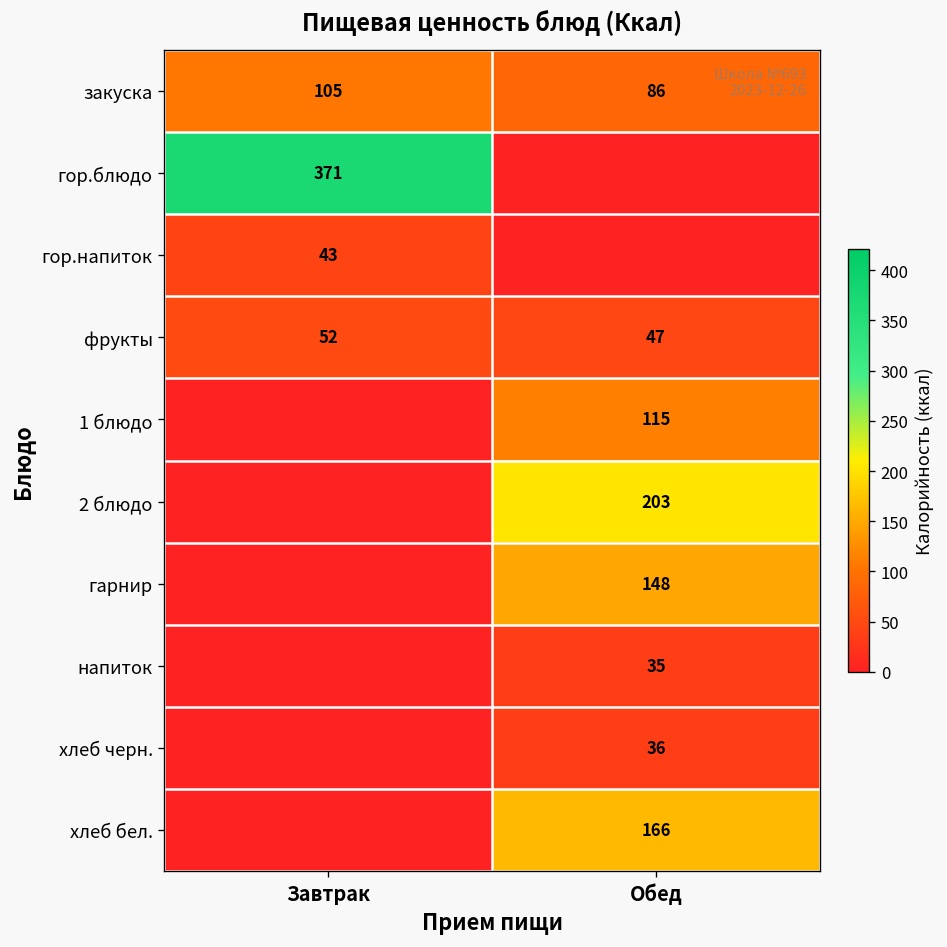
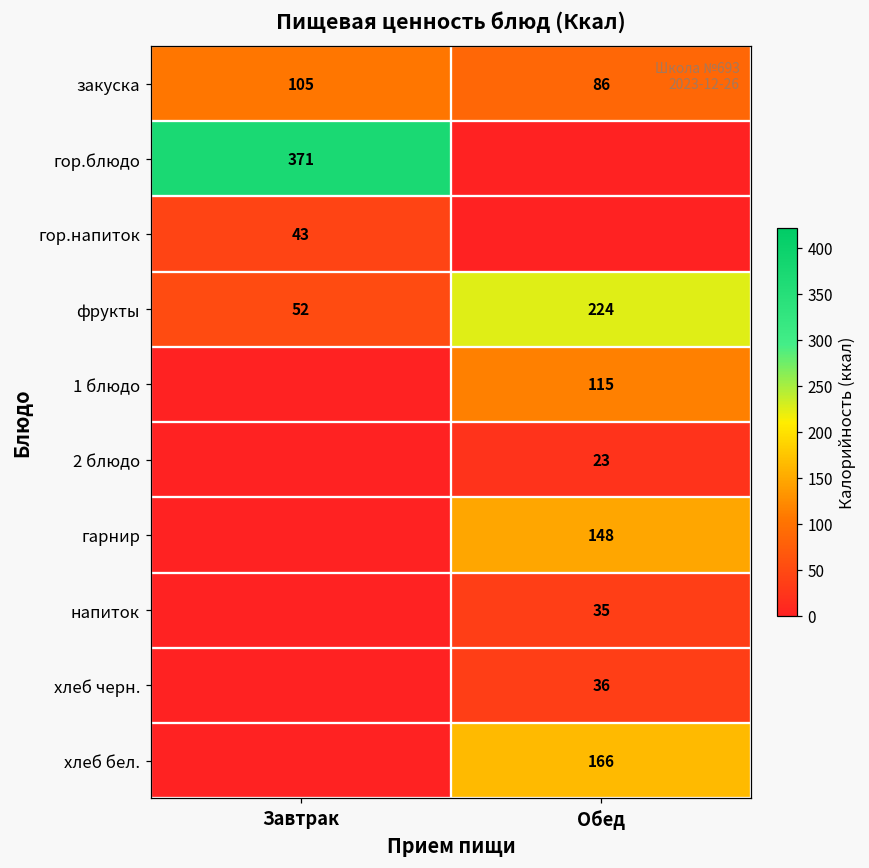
фрукты, Обед: 47 -> 224
2 блюдо, Обед: 203 -> 23
